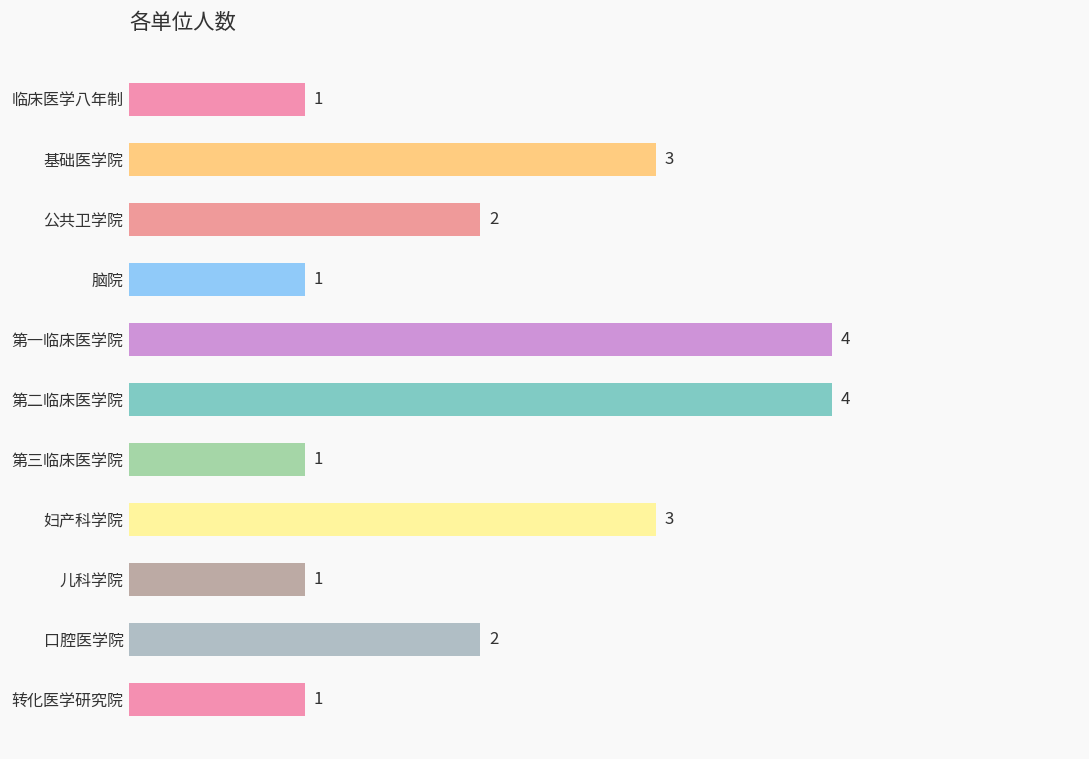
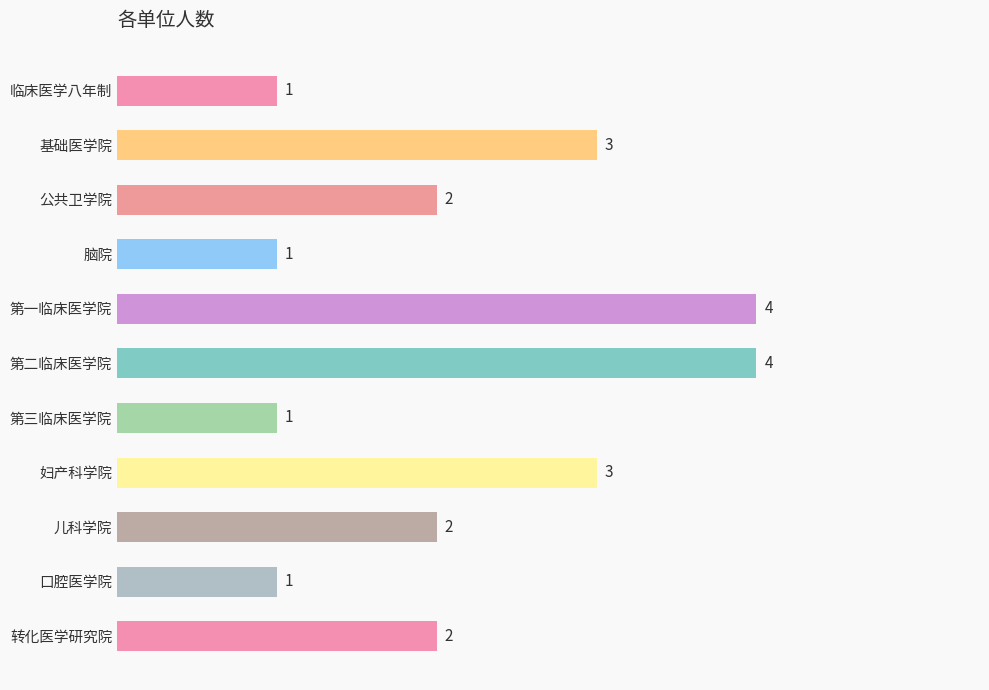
儿科学院: 1 -> 2
口腔医学院: 2 -> 1
转化医学研究院: 1 -> 2
